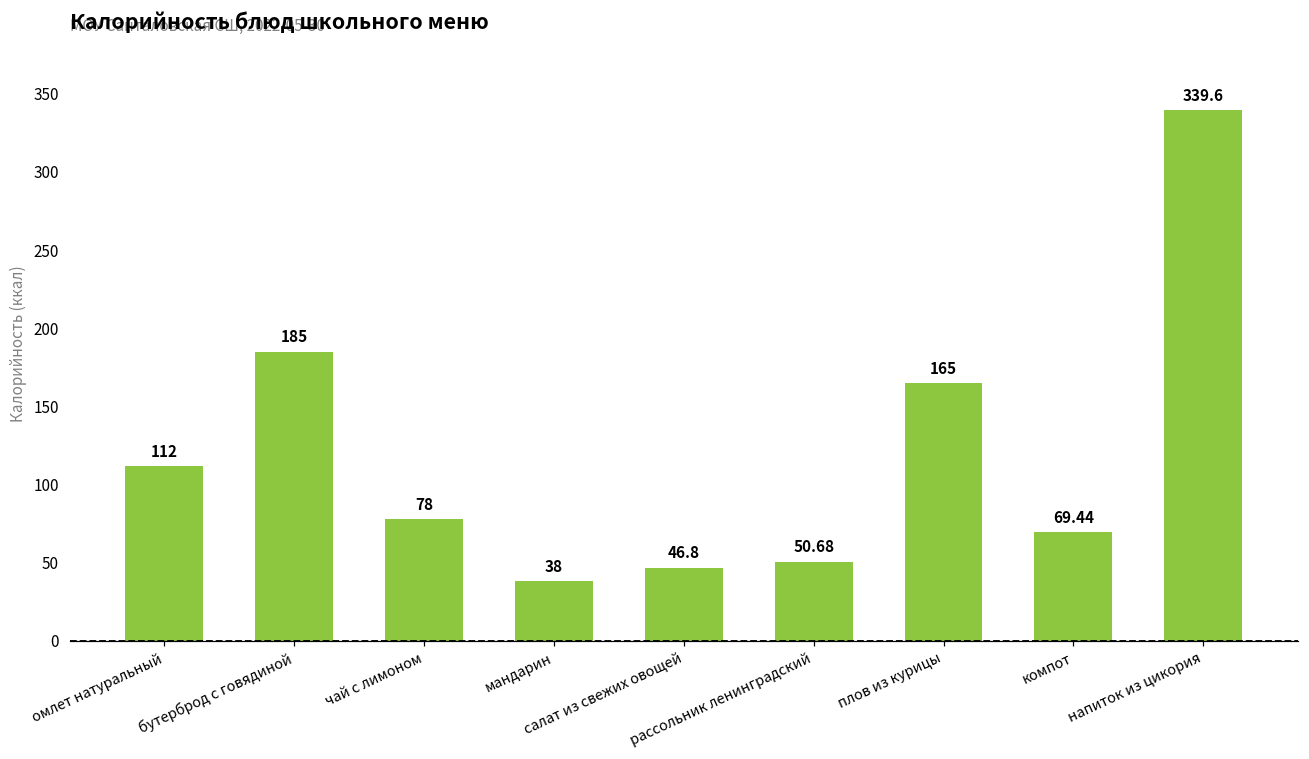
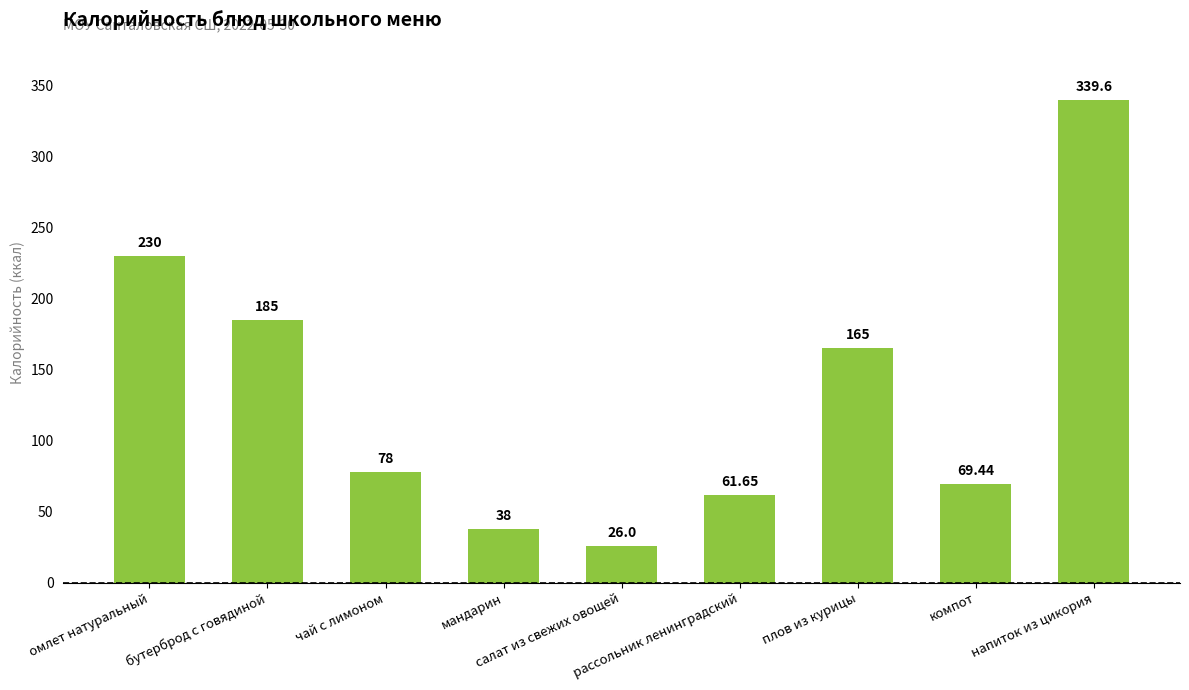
омлет натуральный: 112 -> 230
салат из свежих овощей: 46.8 -> 26.0
рассольник ленинградский: 50.68 -> 61.65
